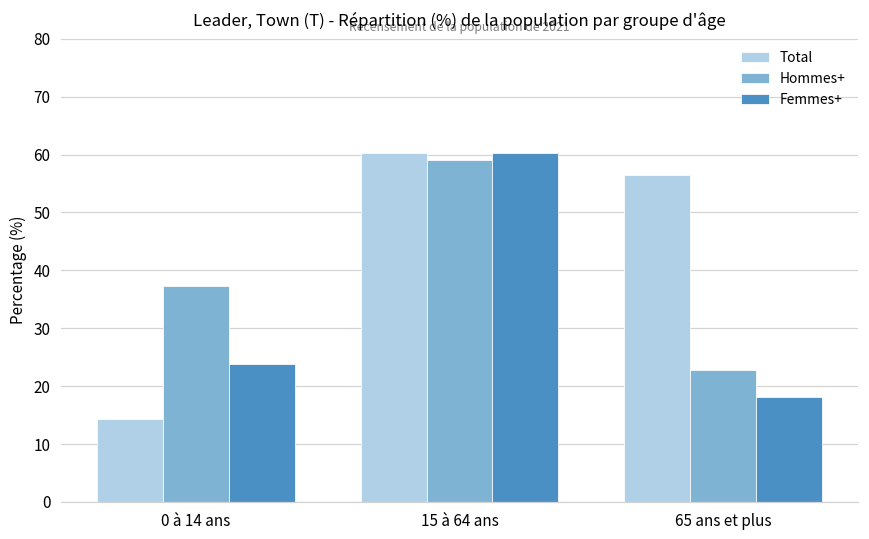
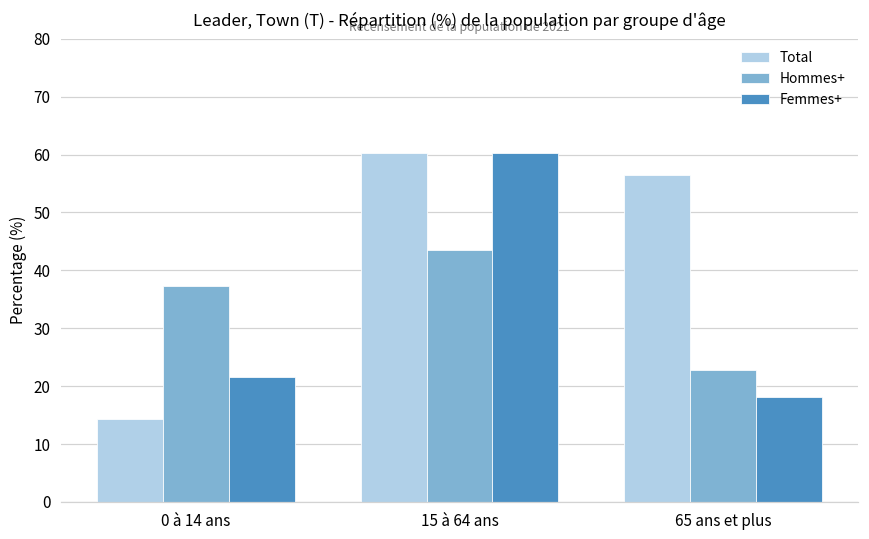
Femmes+, 0 à 14 ans: 24 -> 22
Hommes+, 15 à 64 ans: 59 -> 44
